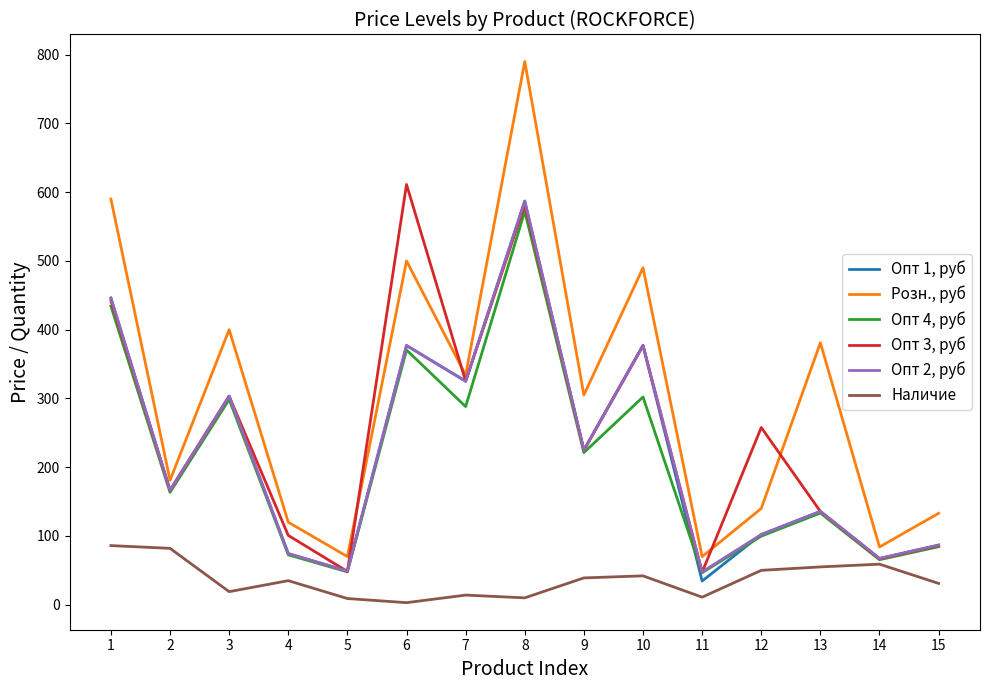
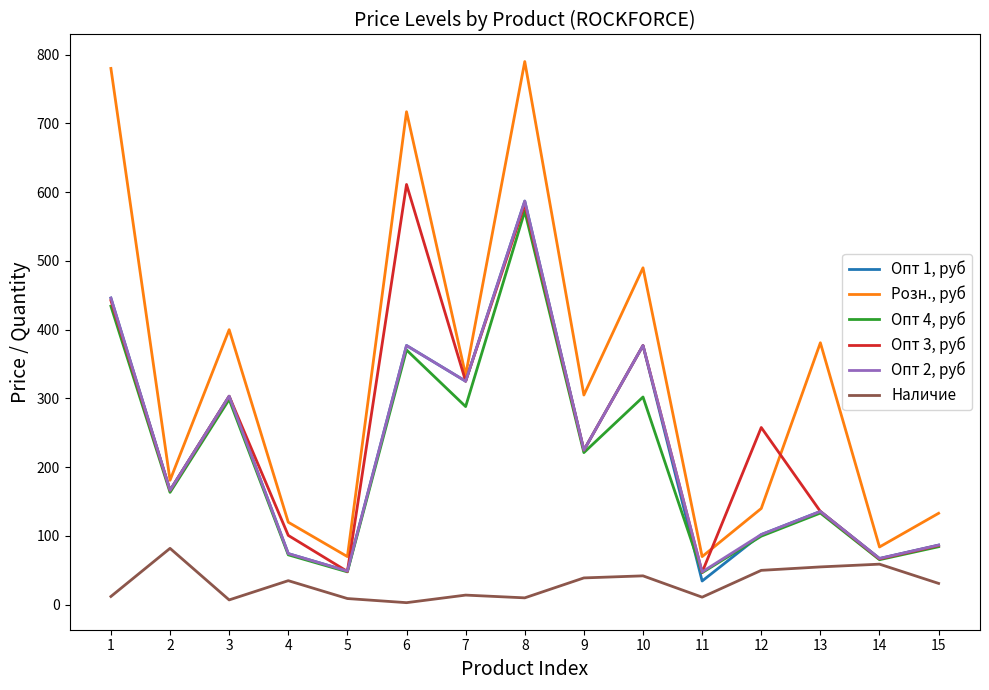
Розн., руб, 1: 590 -> 780
Наличие, 1: 90 -> 10
Наличие, 3: 20 -> 10
Розн., руб, 6: 500 -> 720
